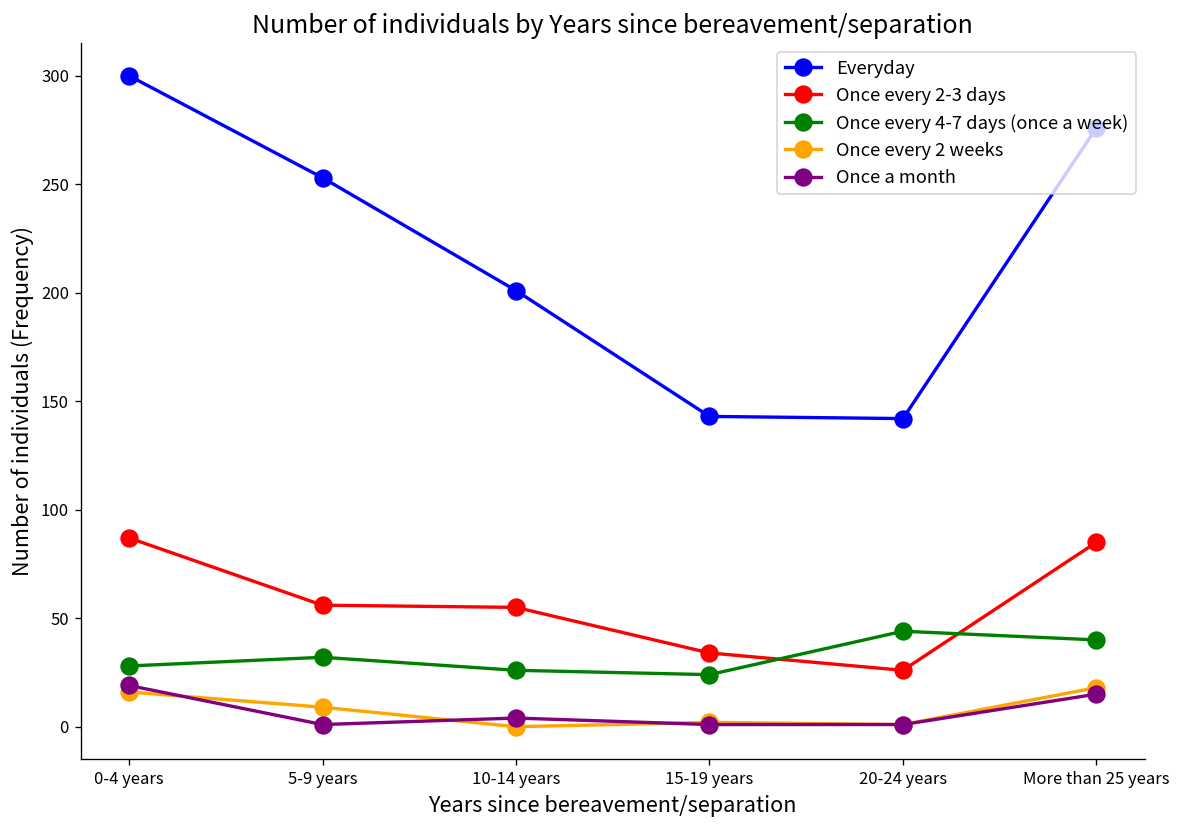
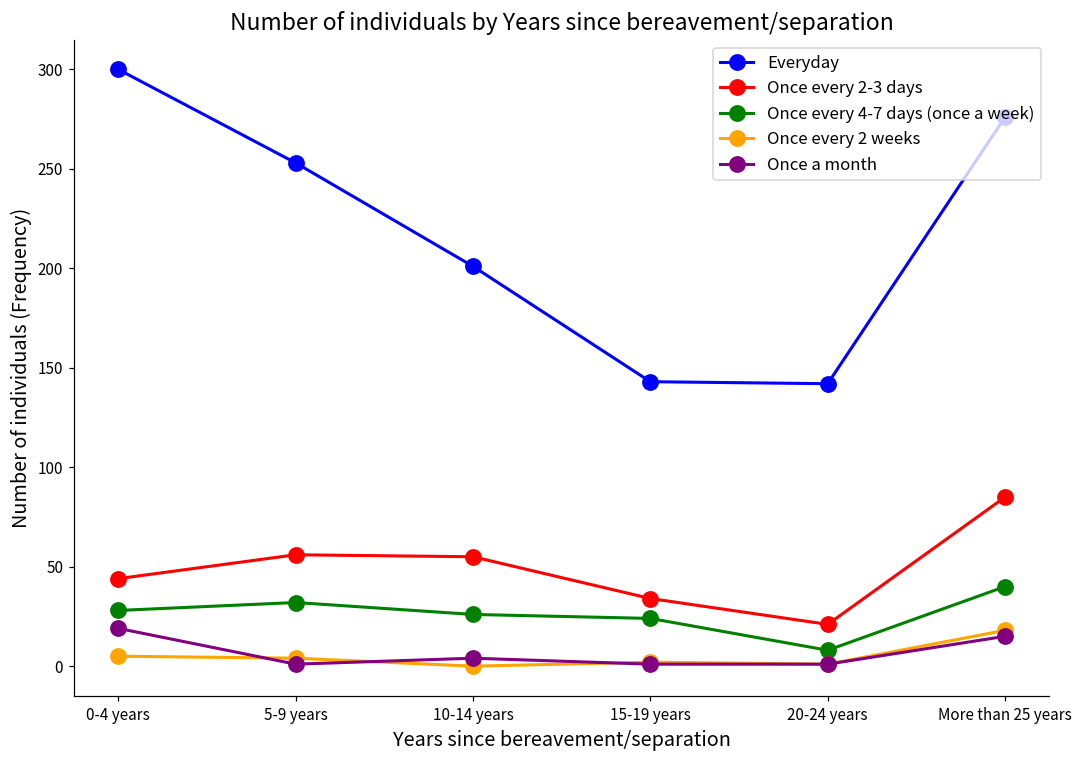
Once every 2-3 days, 0-4 years: 87 -> 44
Once every 2 weeks, 0-4 years: 16 -> 5
Once every 2 weeks, 5-9 years: 9 -> 4
Once every 2-3 days, 20-24 years: 26 -> 21
Once every 4-7 days (once a week), 20-24 years: 44 -> 8
